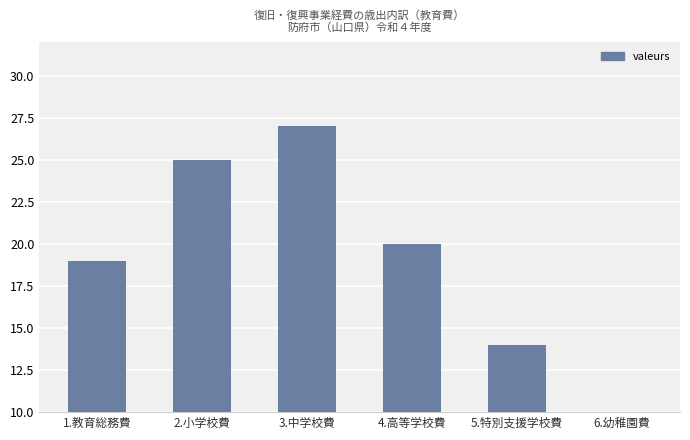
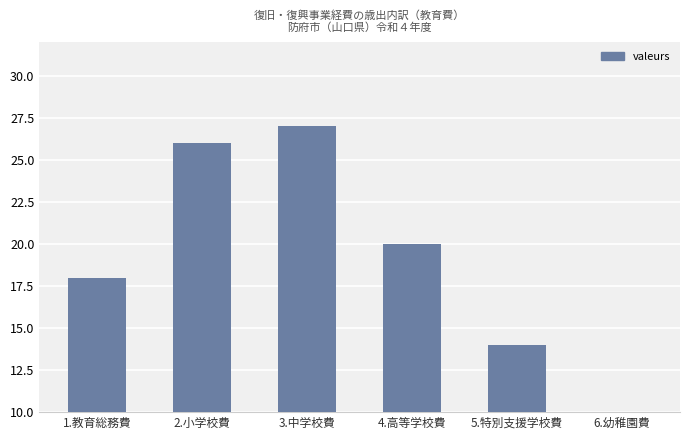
1.教育総務費: 19 -> 18
2.小学校費: 25 -> 26
